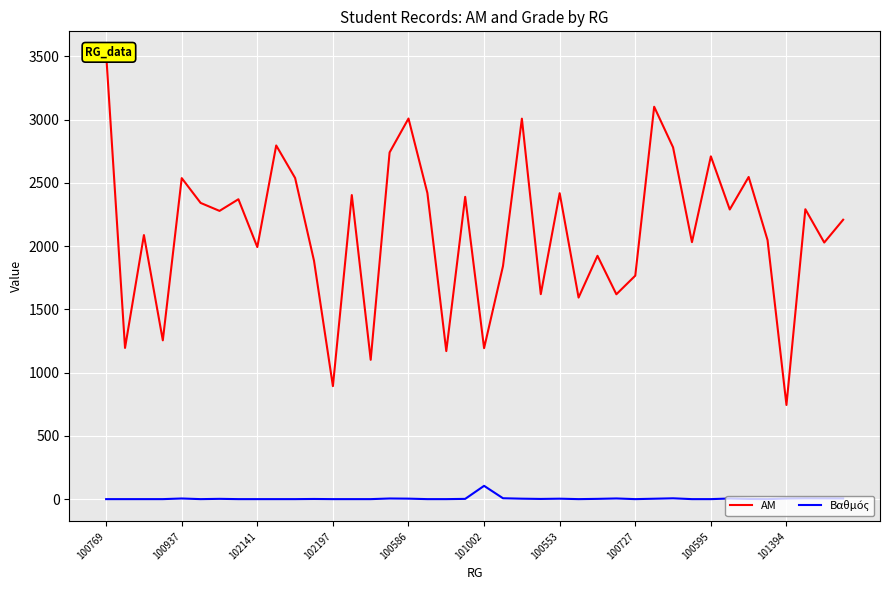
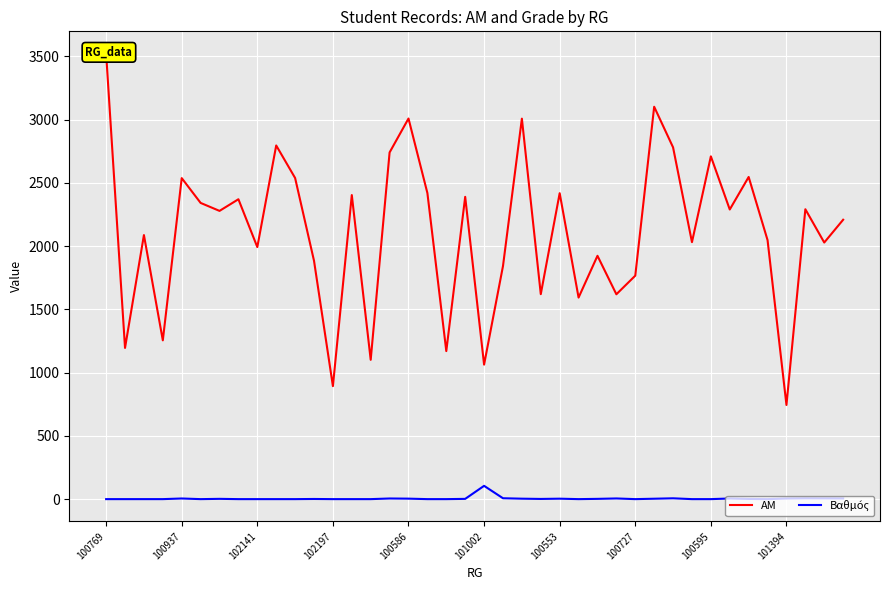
ΑΜ, 101002: 1190 -> 1060
